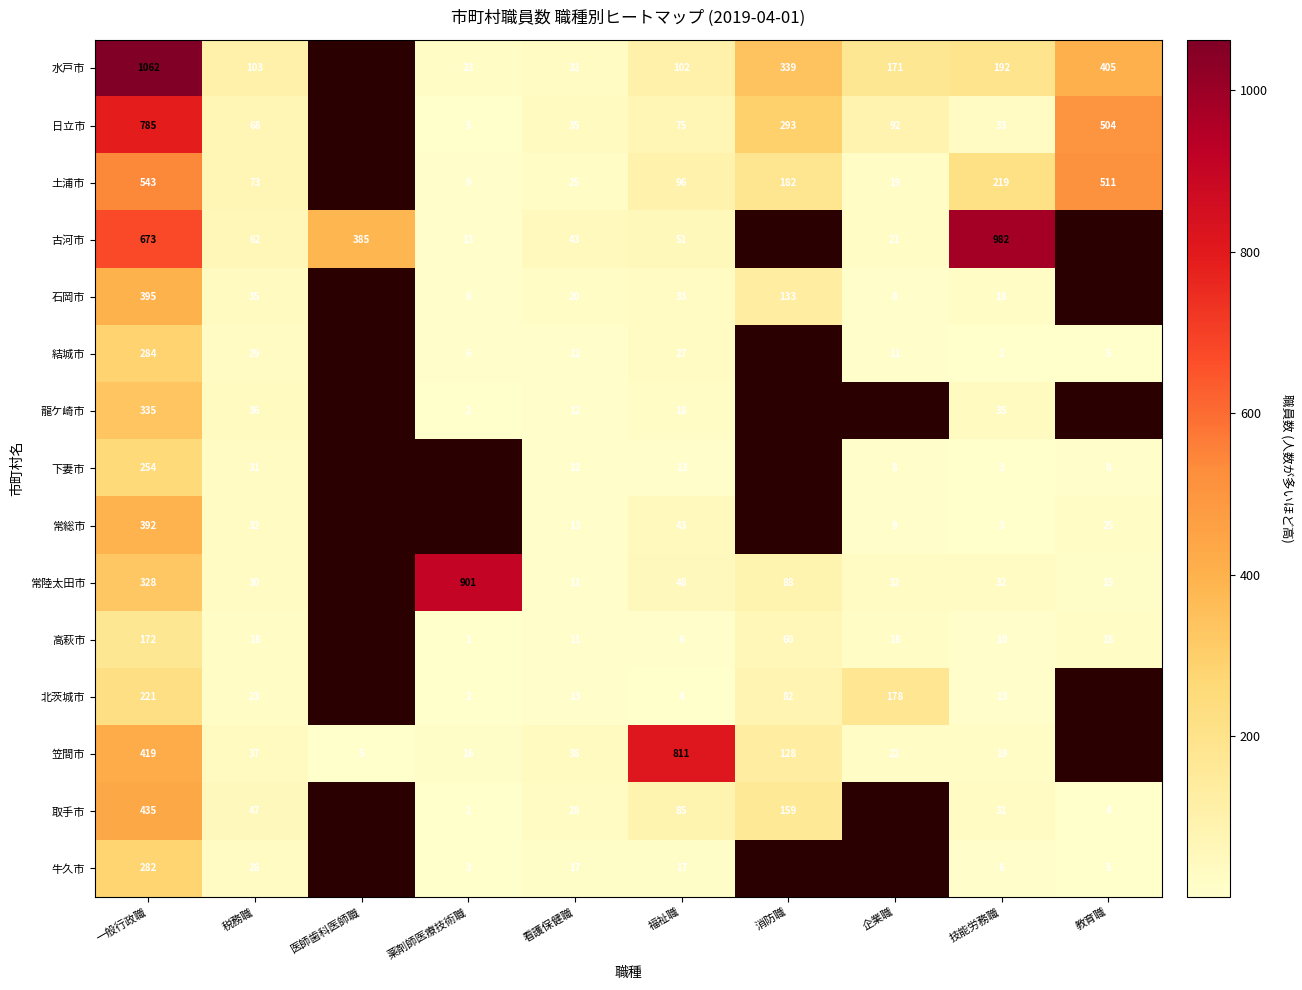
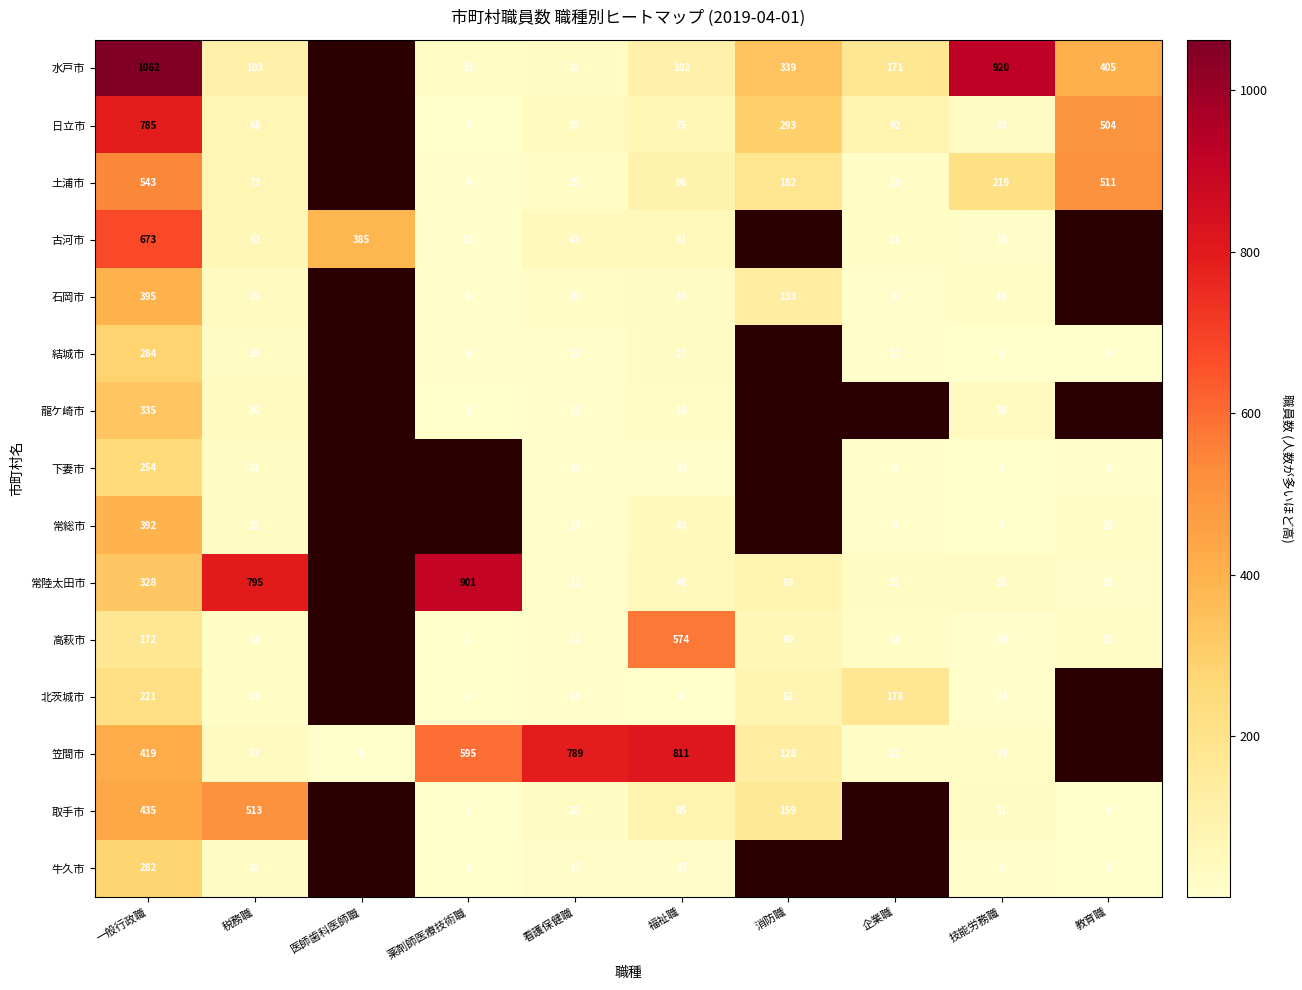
水戸市, 技能労務職: 192 -> 920
古河市, 技能労務職: 982 -> 15
常陸太田市, 税務職: 30 -> 795
高萩市, 福祉職: 6 -> 574
笠間市, 薬剤師医療技術職: 16 -> 595
笠間市, 看護保健職: 38 -> 789
取手市, 税務職: 47 -> 513
